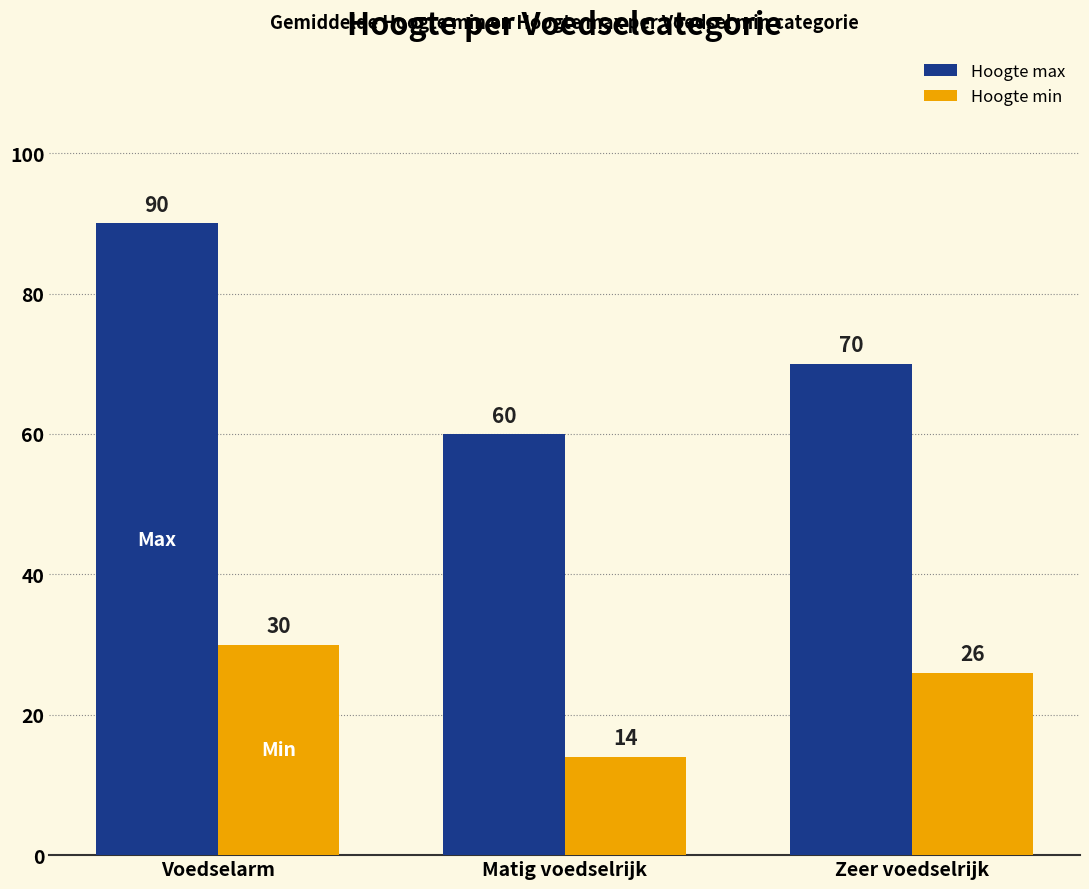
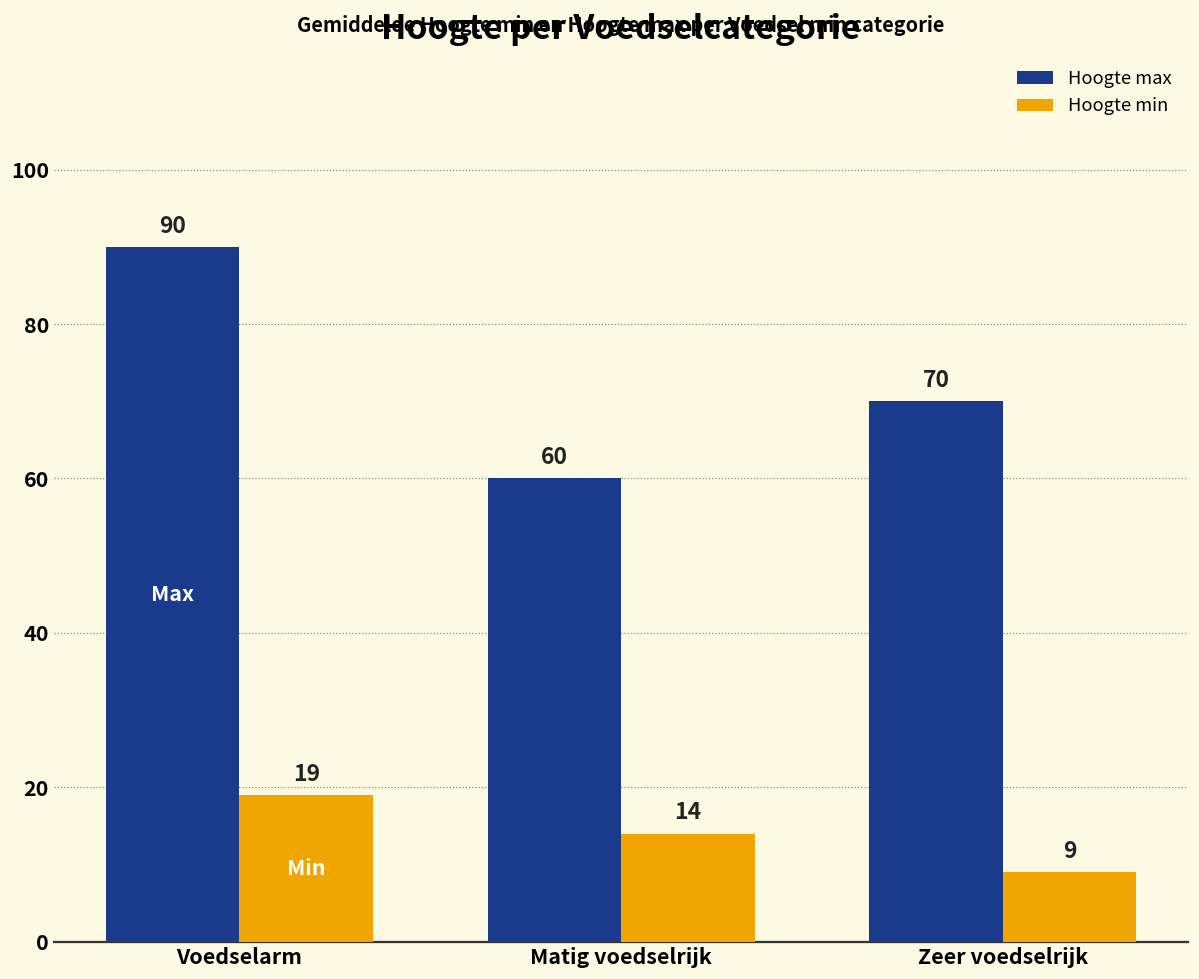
Hoogte min, Voedselarm: 30 -> 19
Hoogte min, Zeer voedselrijk: 26 -> 9
